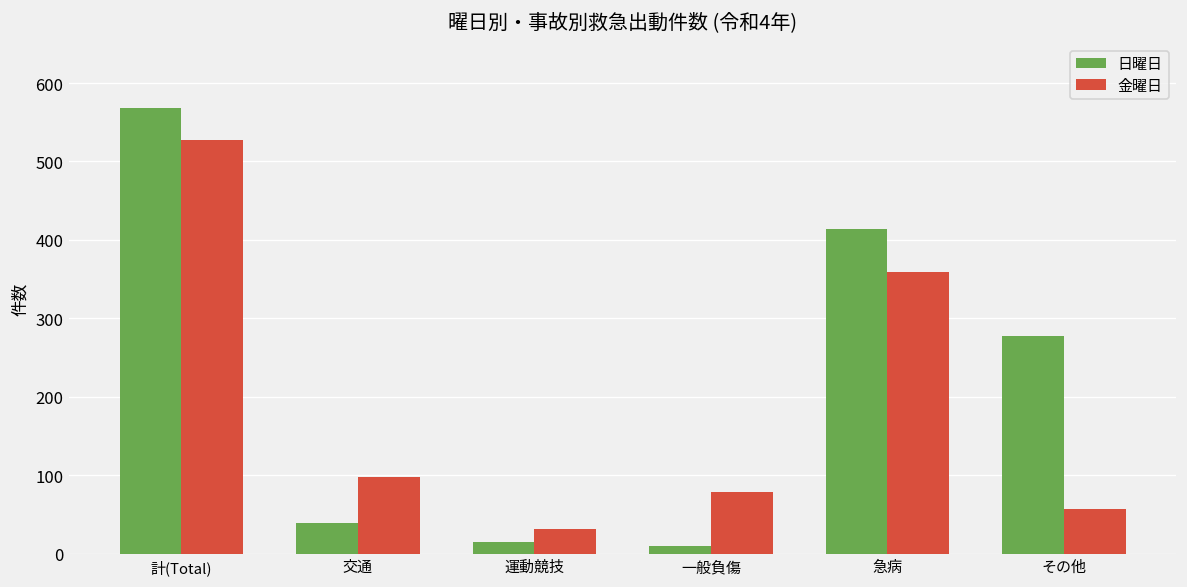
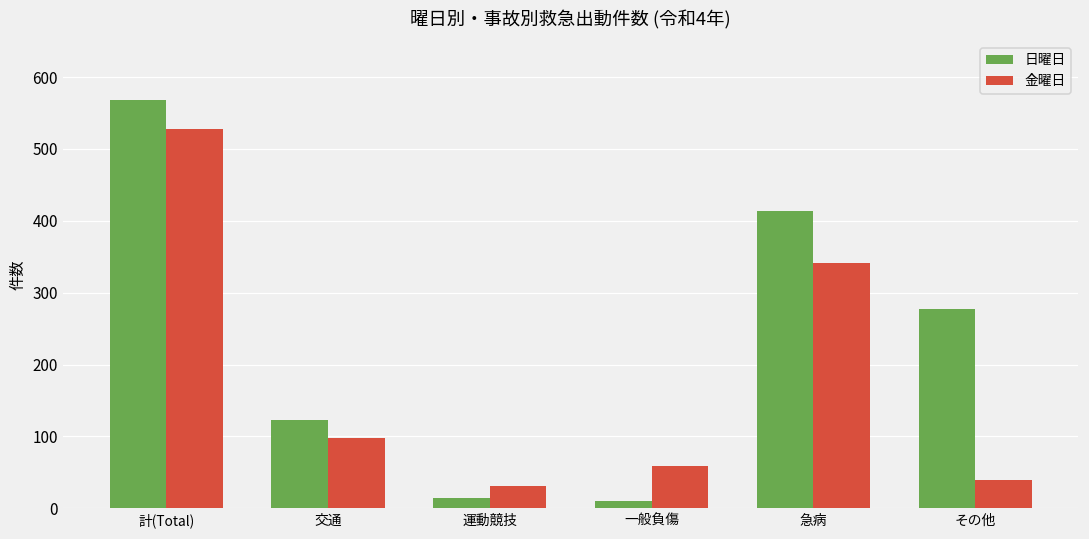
日曜日, 交通: 40 -> 120
金曜日, 一般負傷: 80 -> 60
金曜日, 急病: 360 -> 340
金曜日, その他: 60 -> 40
